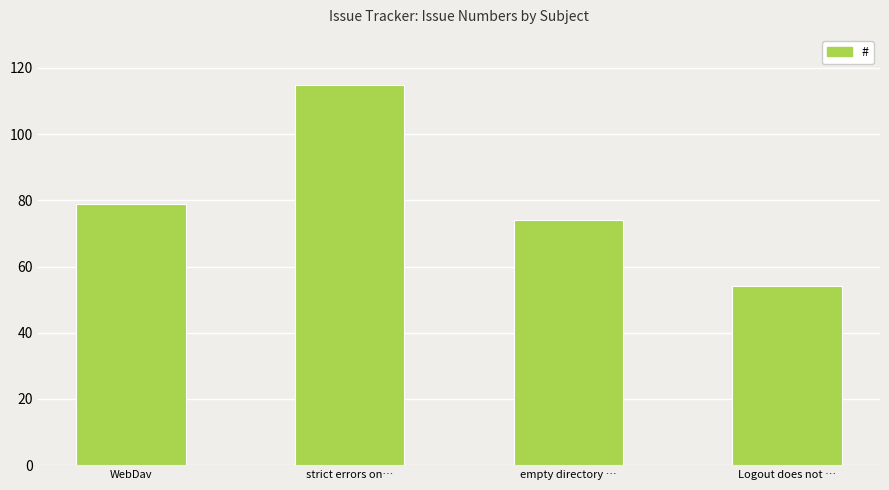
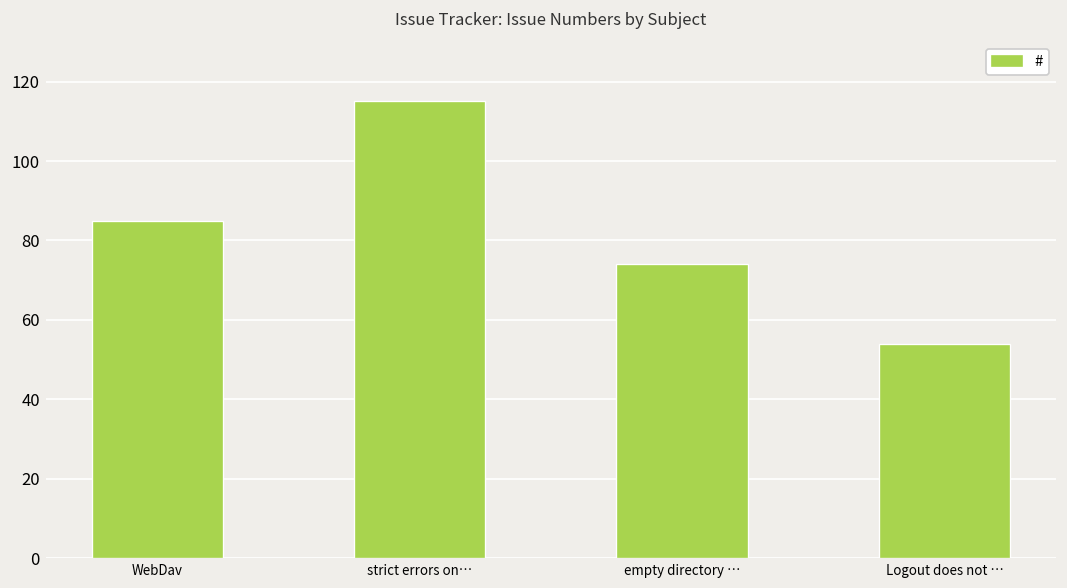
WebDav: 79 -> 85
